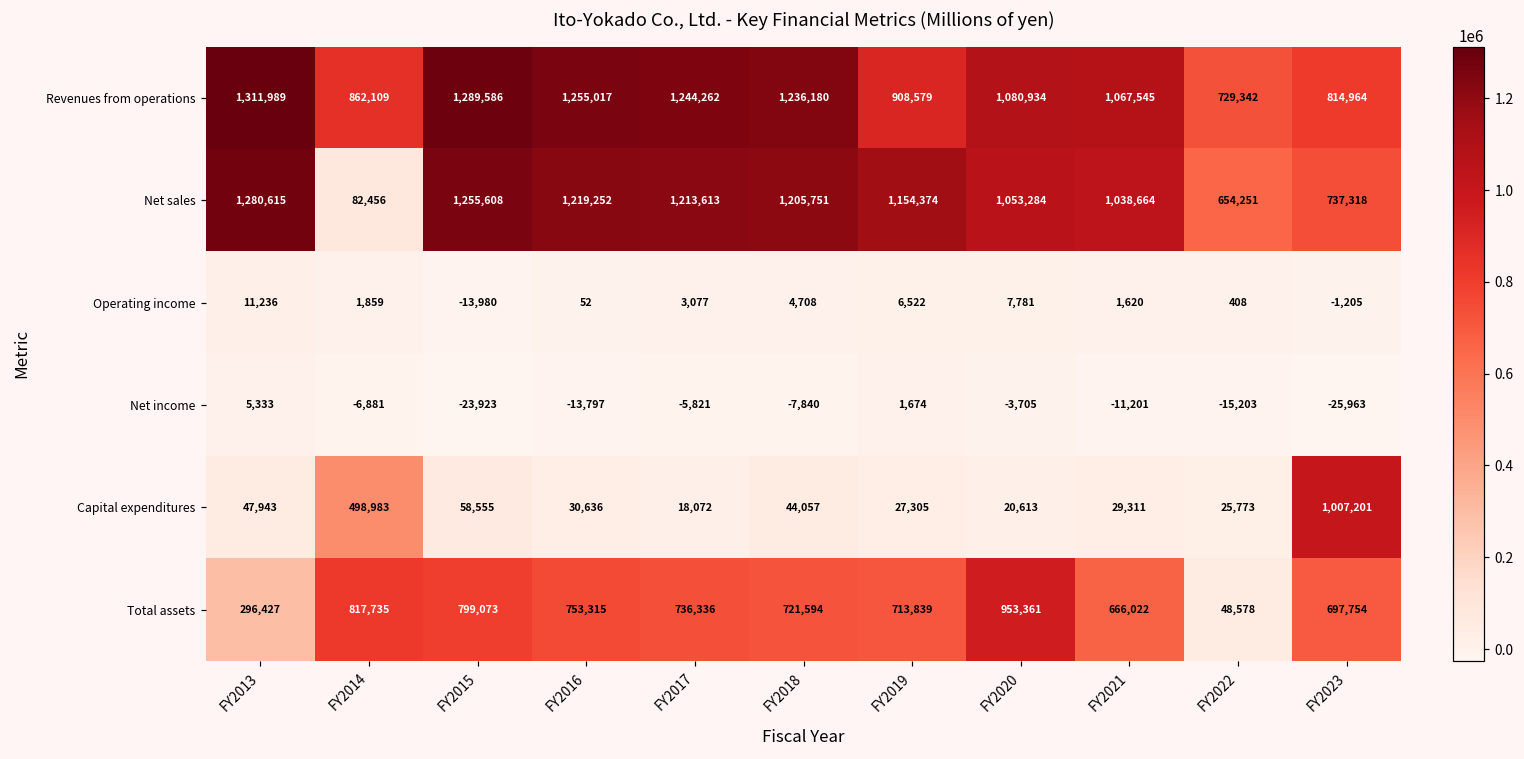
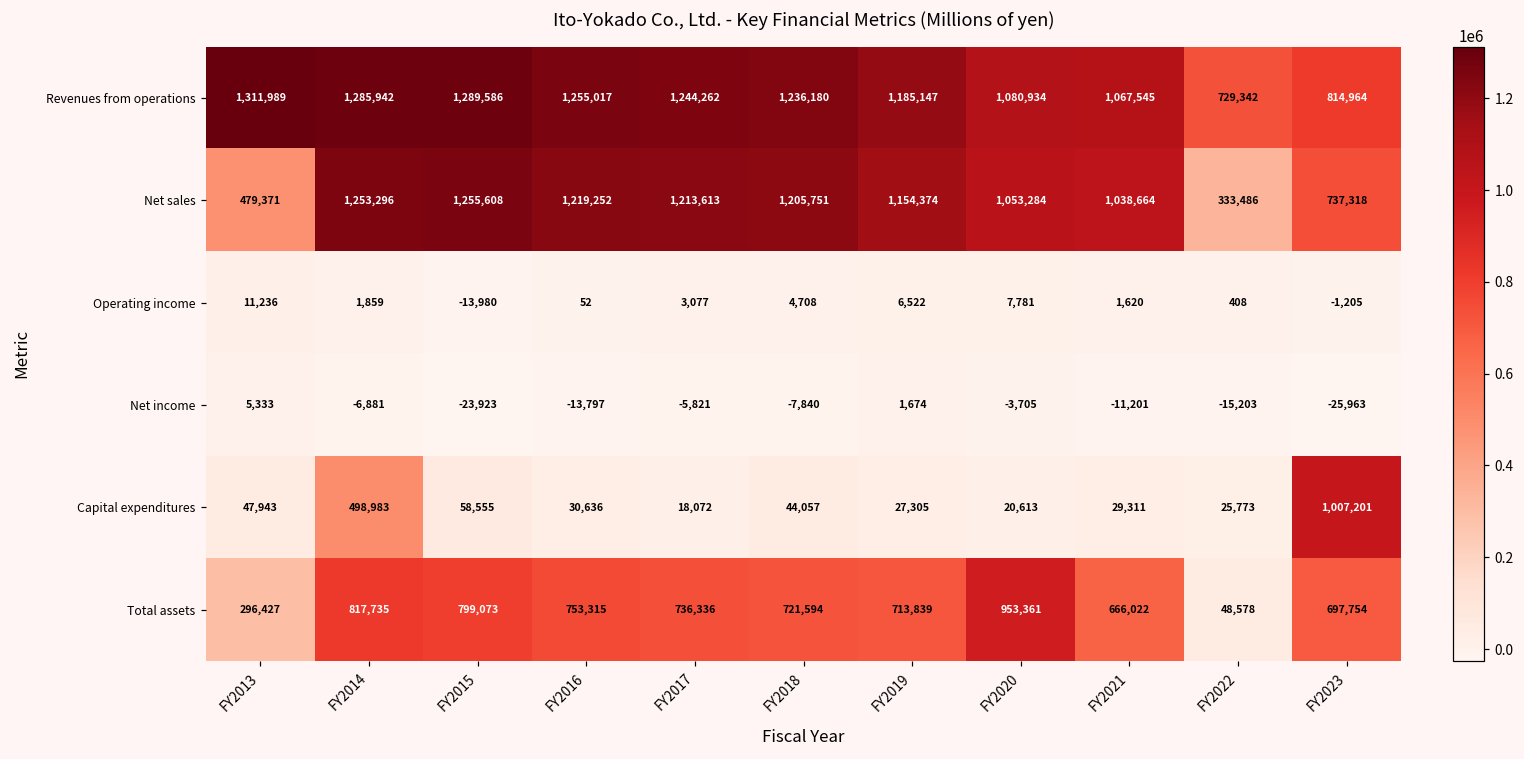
Revenues from operations, FY2014: 862,109 -> 1,285,942
Revenues from operations, FY2019: 908,579 -> 1,185,147
Net sales, FY2013: 1,280,615 -> 479,371
Net sales, FY2014: 82,456 -> 1,253,296
Net sales, FY2022: 654,251 -> 333,486
